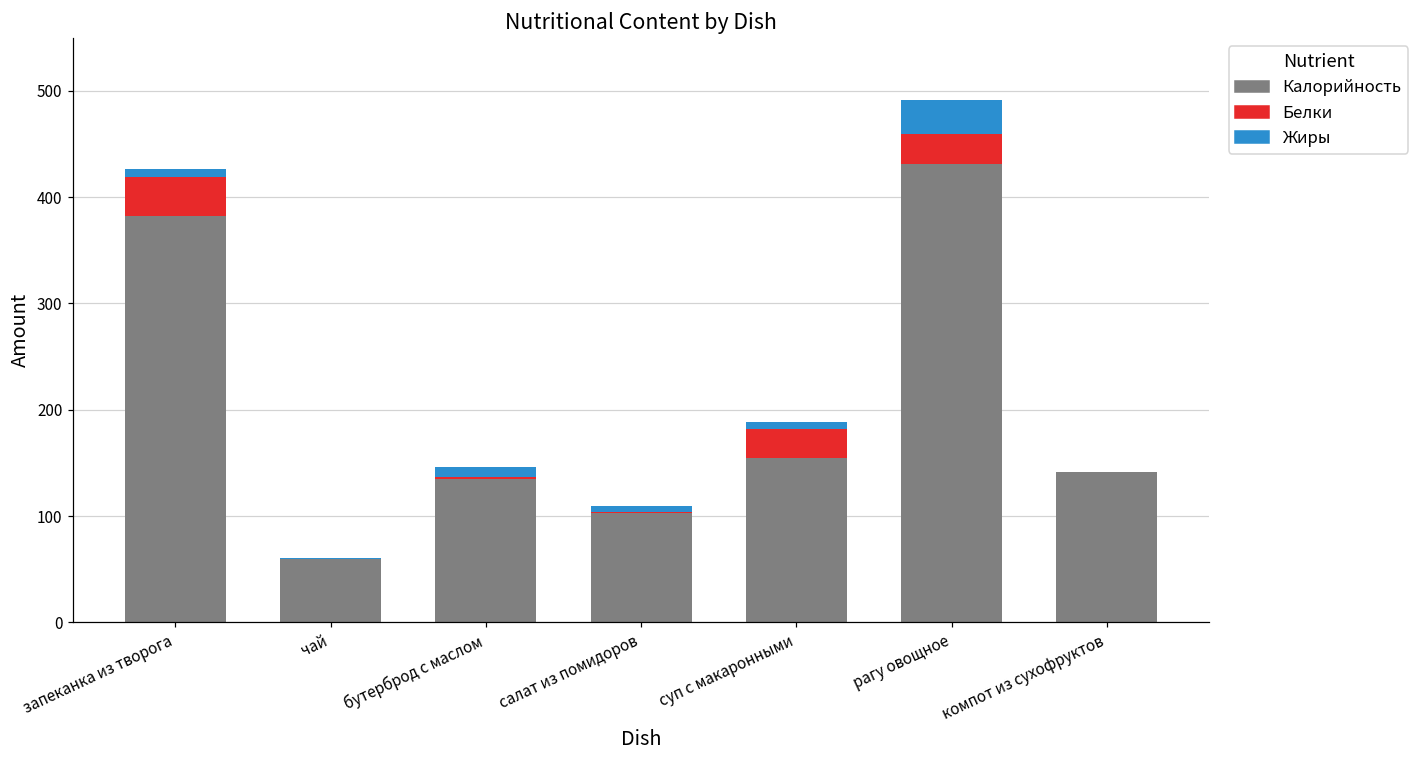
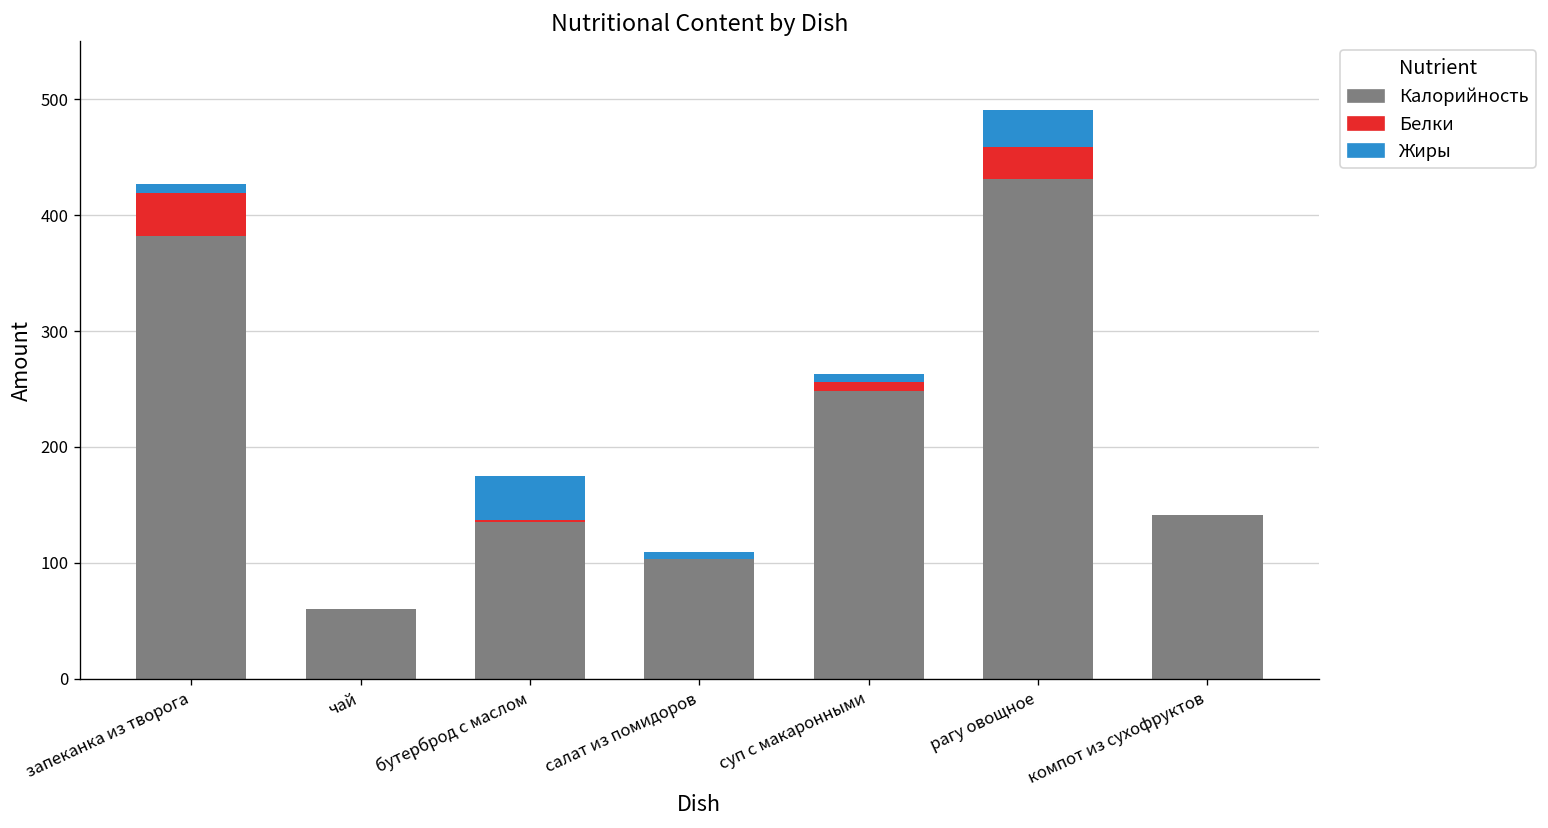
Жиры, бутерброд с маслом: 10 -> 40
Калорийность, суп с макаронными: 160 -> 250
Белки, суп с макаронными: 30 -> 10
